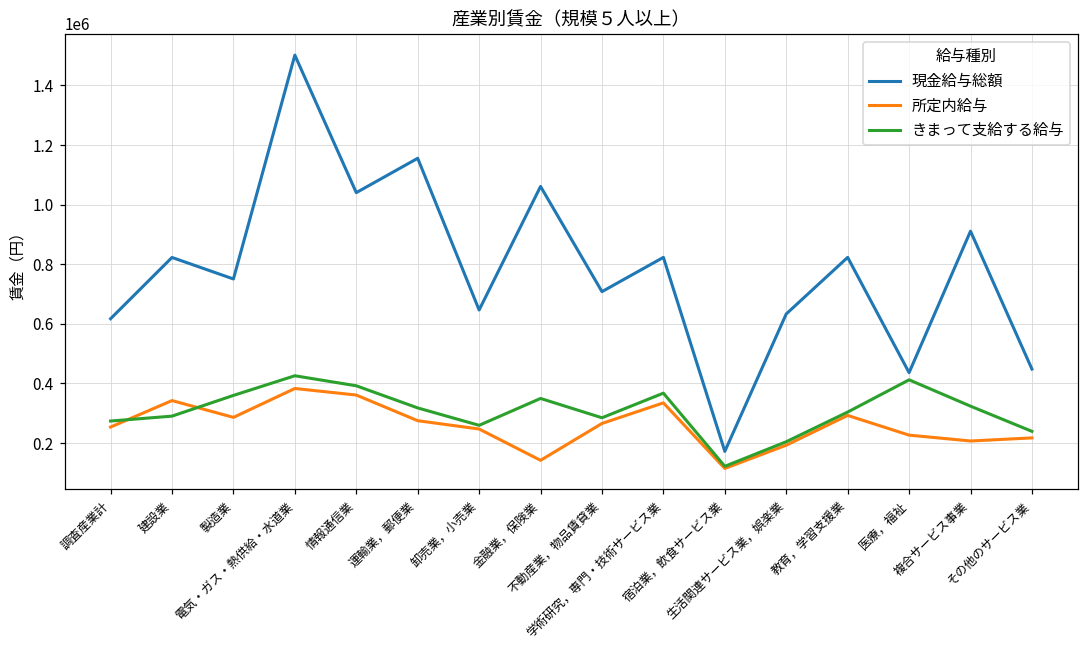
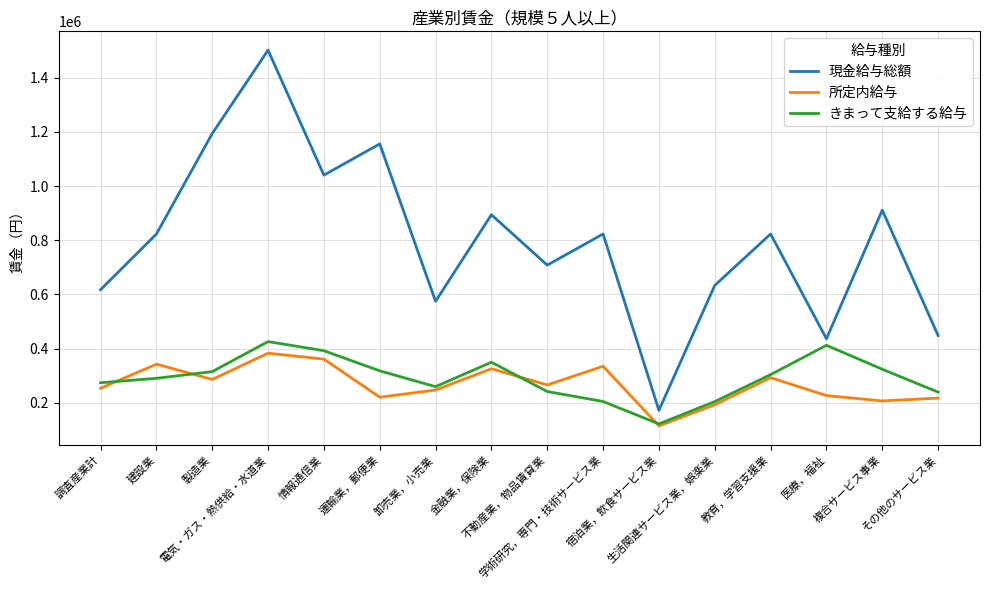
現金給与総額, 製造業: 750000 -> 1190000
きまって支給する給与, 製造業: 360000 -> 310000
所定内給与, 運輸業，郵便業: 280000 -> 220000
現金給与総額, 卸売業，小売業: 650000 -> 570000
現金給与総額, 金融業，保険業: 1060000 -> 890000
所定内給与, 金融業，保険業: 140000 -> 330000
きまって支給する給与, 不動産業，物品賃貸業: 280000 -> 240000
きまって支給する給与, 学術研究，専門・技術サービス業: 370000 -> 200000
